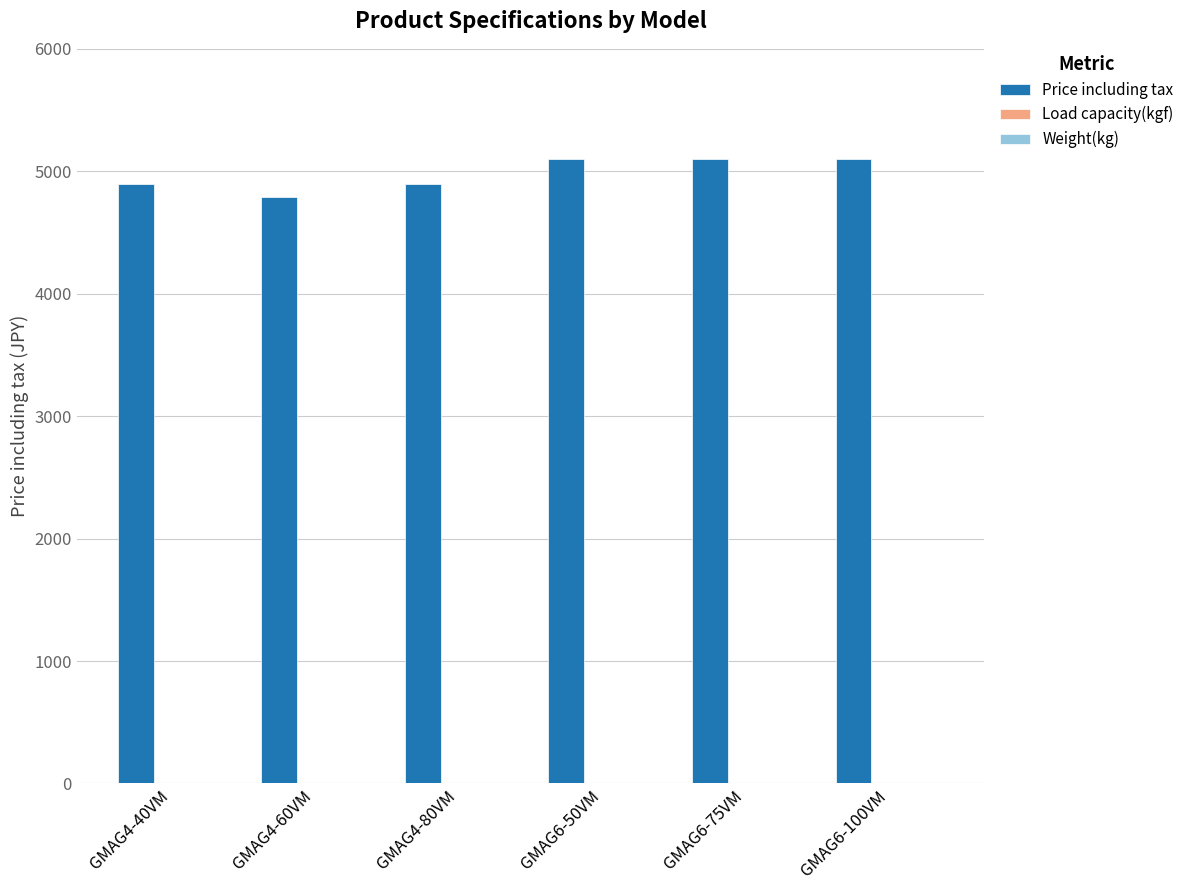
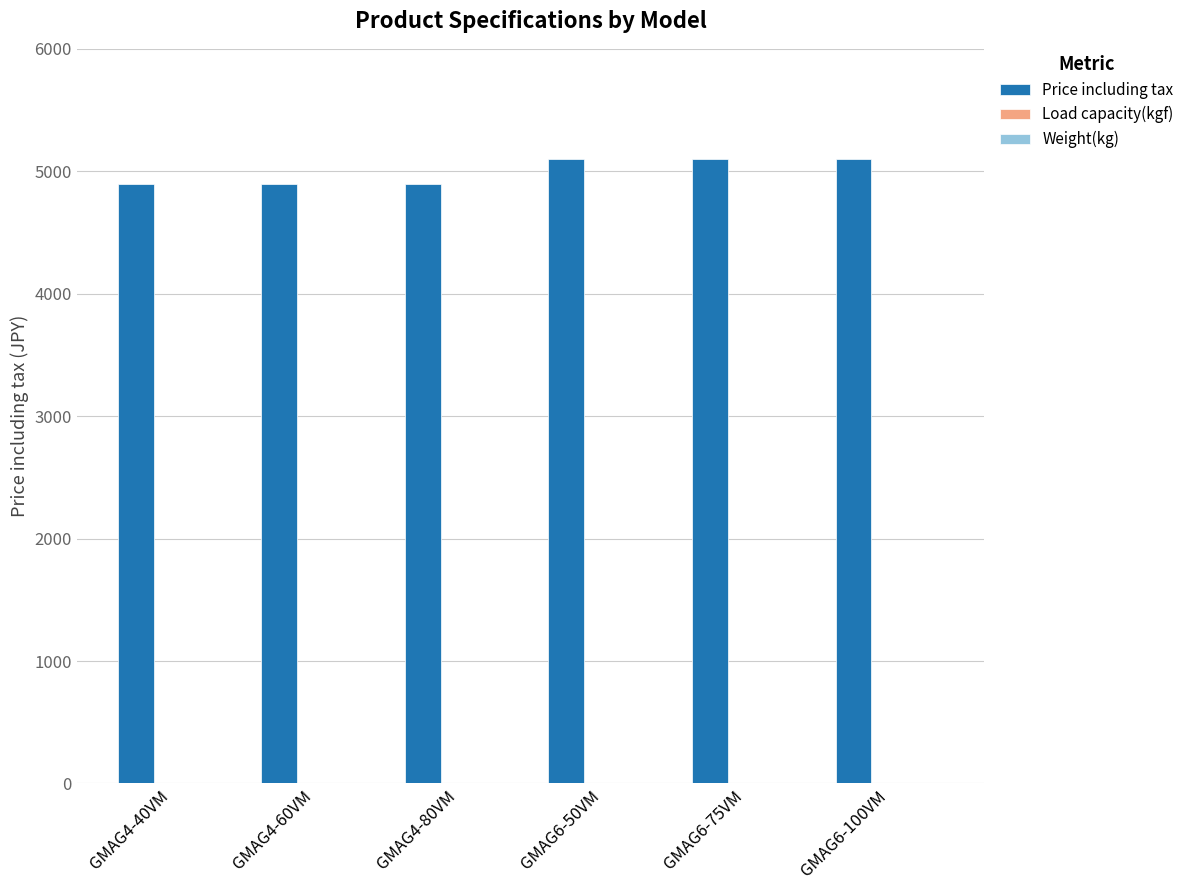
Price including tax, GMAG4-60VM: 4790 -> 4900
